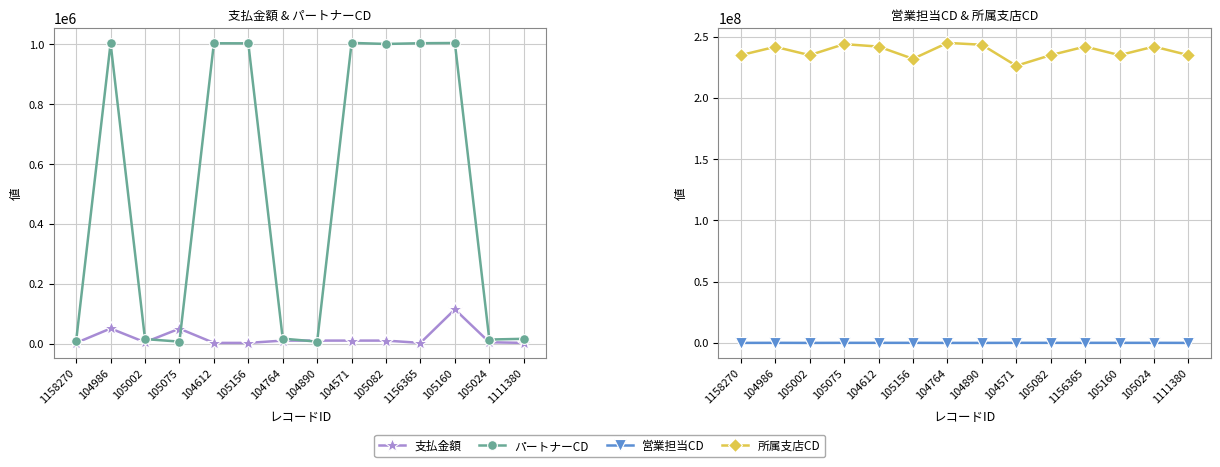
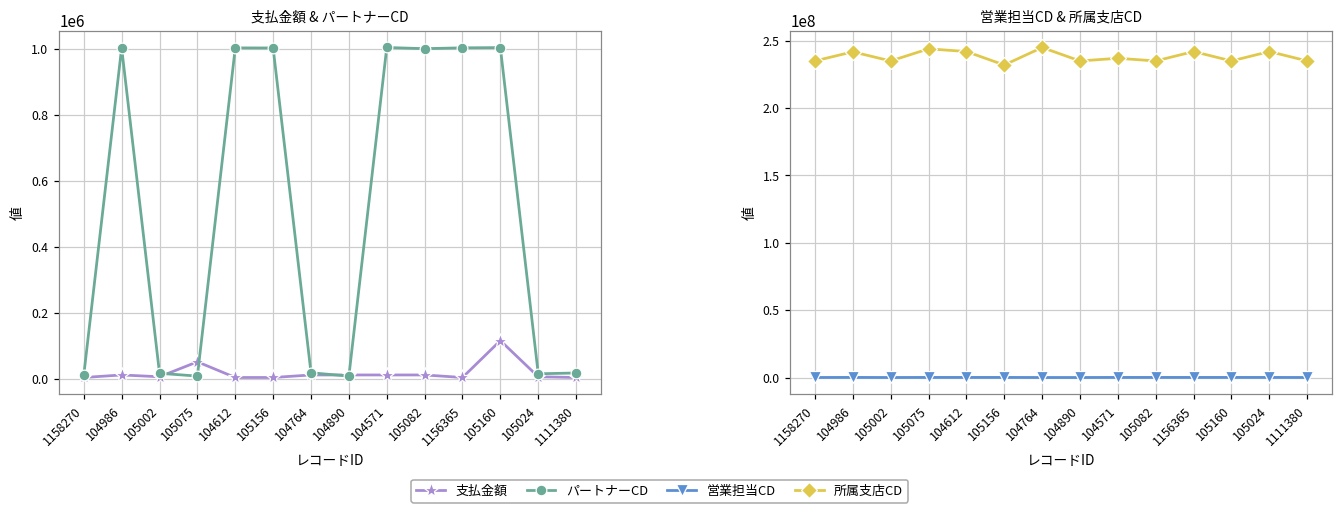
支払金額 & パートナーCD, 支払金額, 104986: 50000 -> 10000
営業担当CD & 所属支店CD, 所属支店CD, 104890: 244000000 -> 235000000
営業担当CD & 所属支店CD, 所属支店CD, 104571: 226000000 -> 237000000
